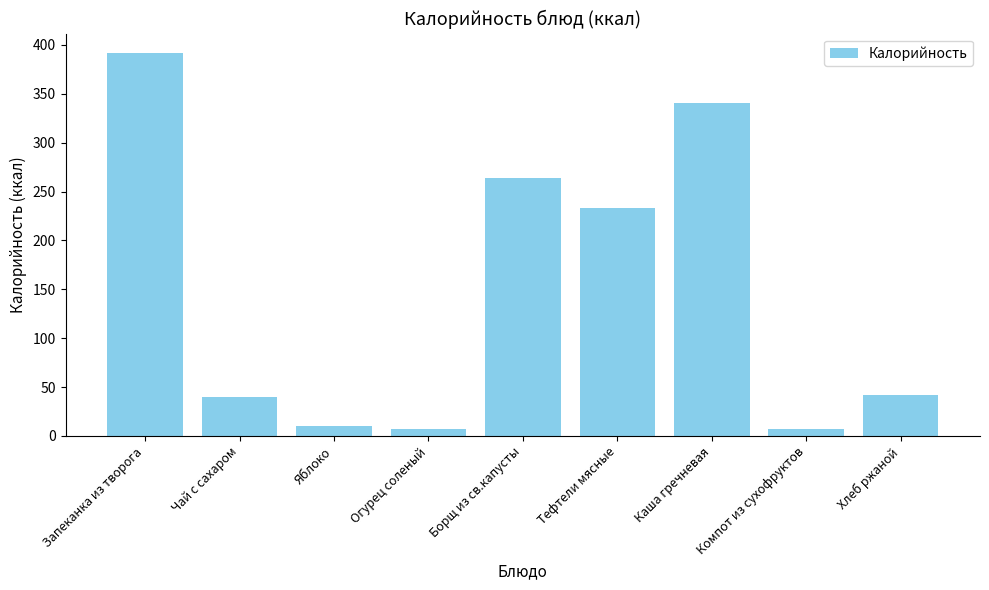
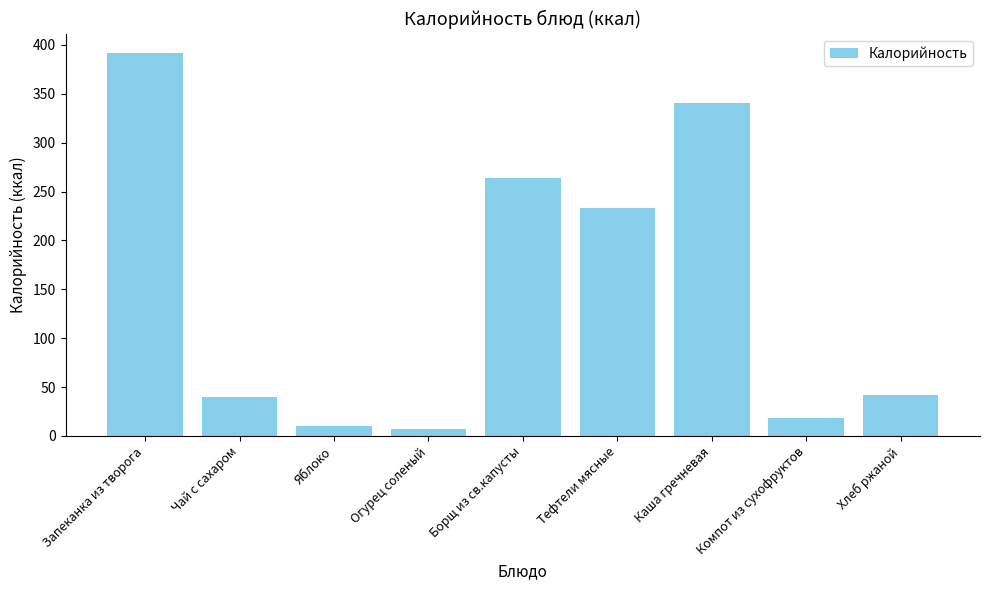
Компот из сухофруктов: 10 -> 20
